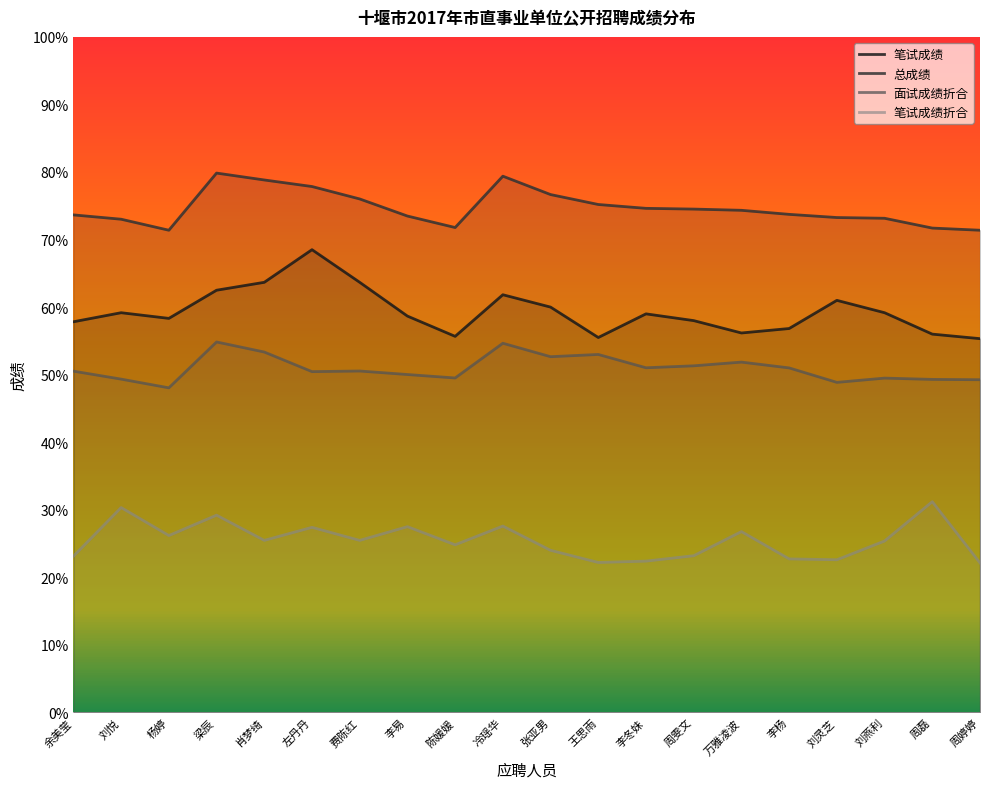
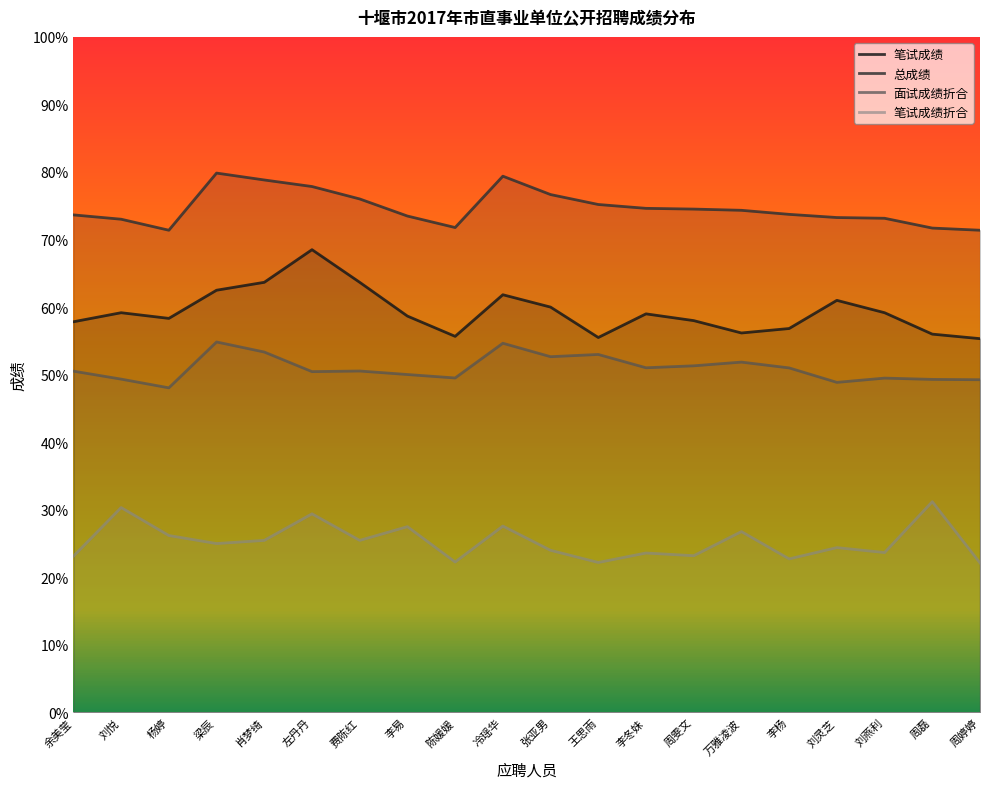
笔试成绩折合, 梁辰: 29% -> 25%
笔试成绩折合, 左丹丹: 27% -> 29%
笔试成绩折合, 陈媛媛: 25% -> 22%
笔试成绩折合, 李冬妹: 22% -> 24%
笔试成绩折合, 刘灵芝: 23% -> 24%
笔试成绩折合, 刘燕利: 25% -> 24%
